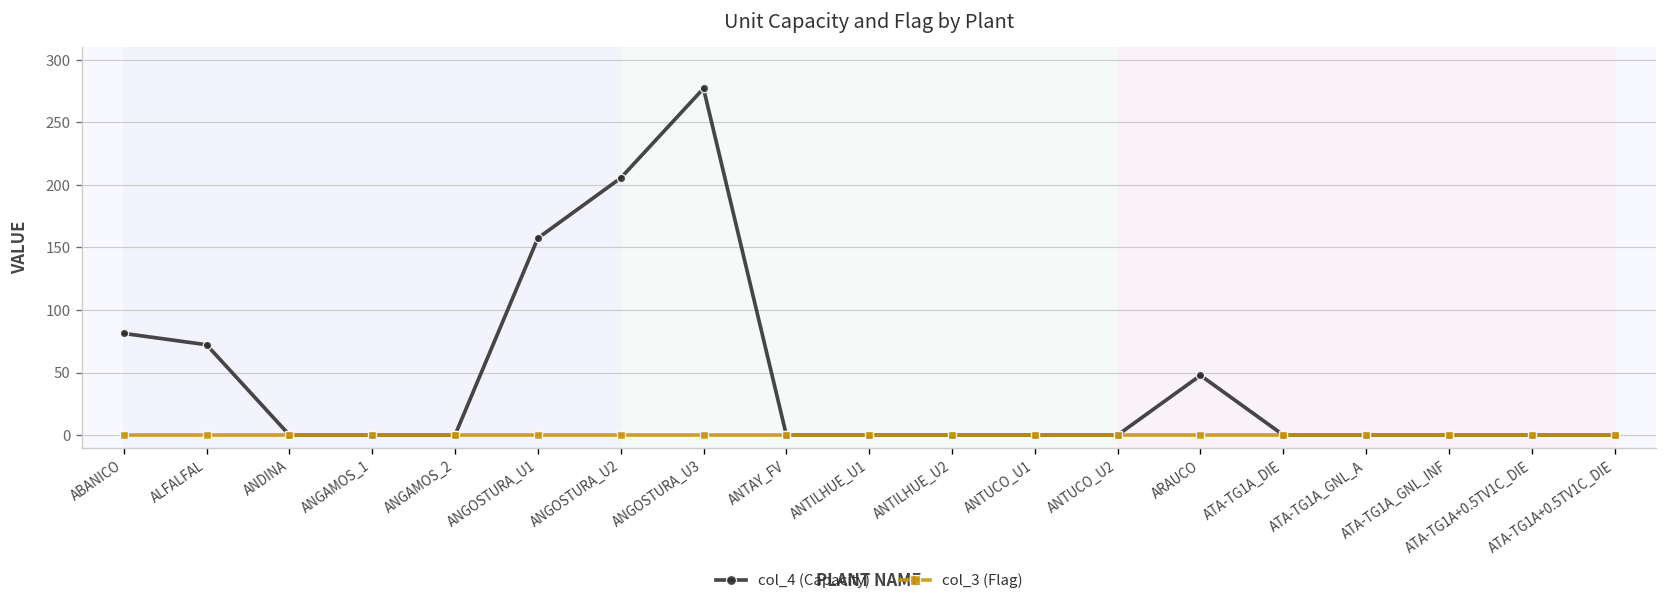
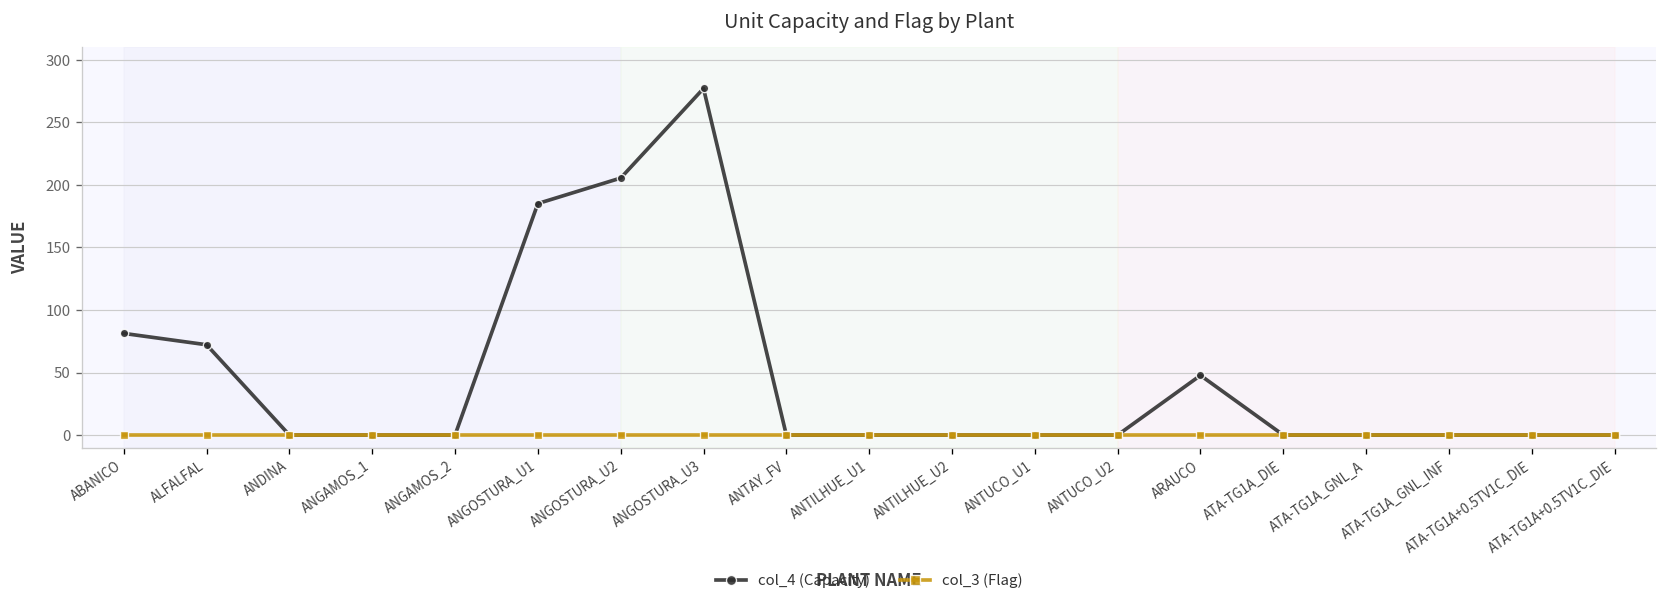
col_4 (Capacity), ANGOSTURA_U1: 157 -> 185
